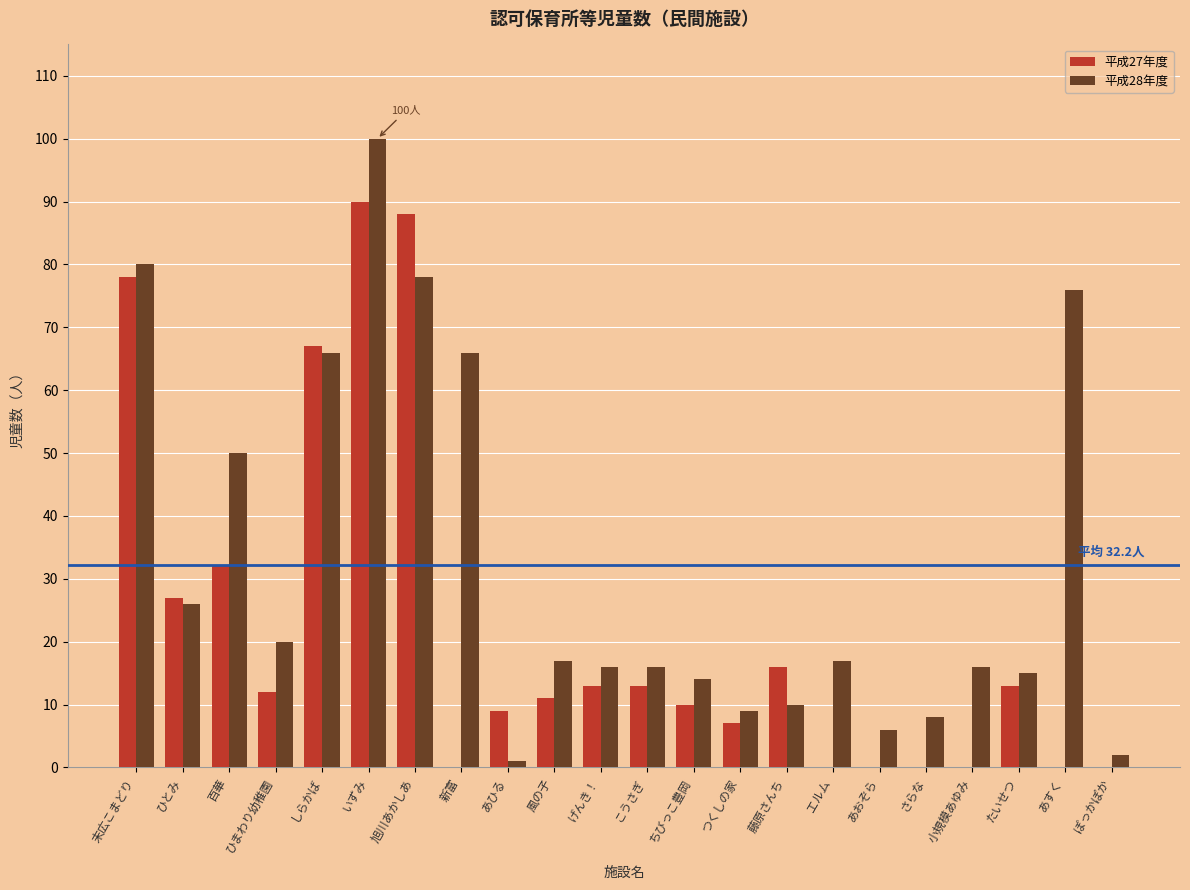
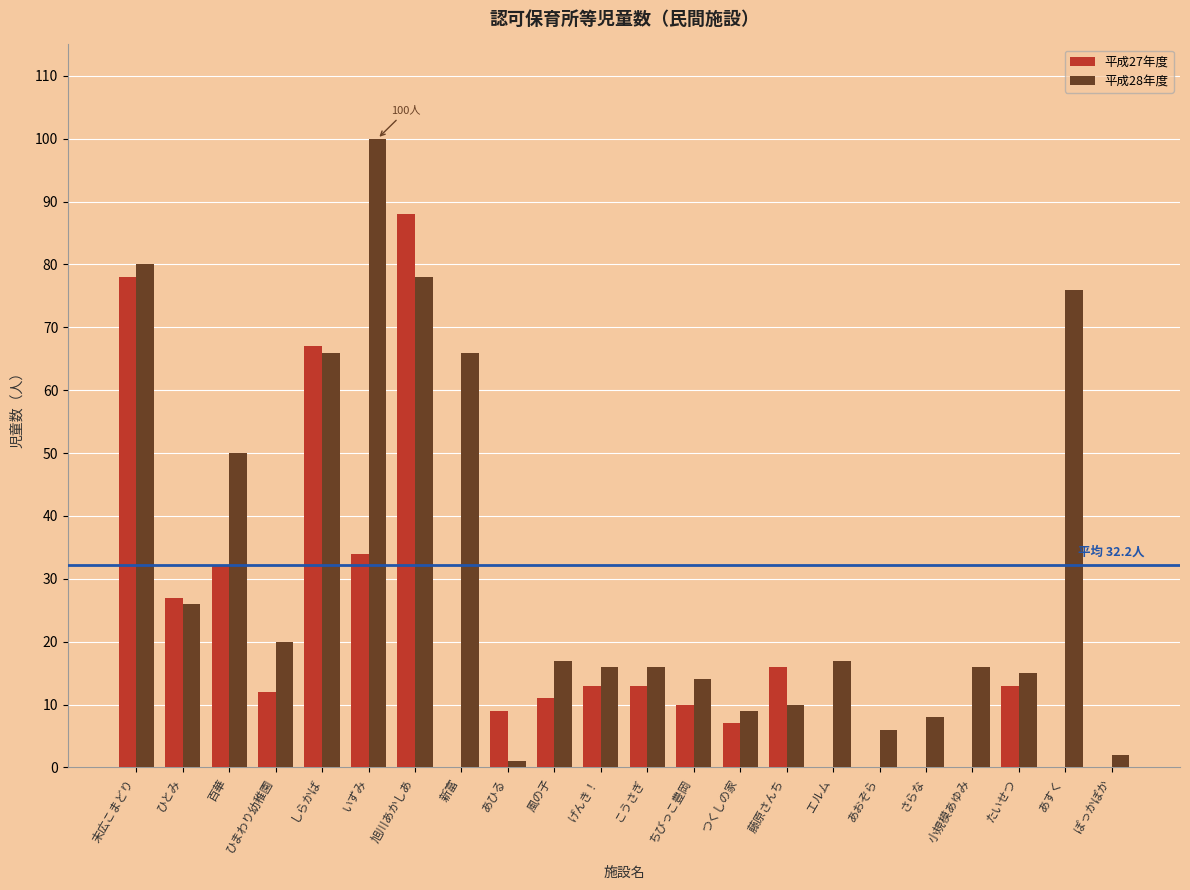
平成27年度, いずみ: 90 -> 34
